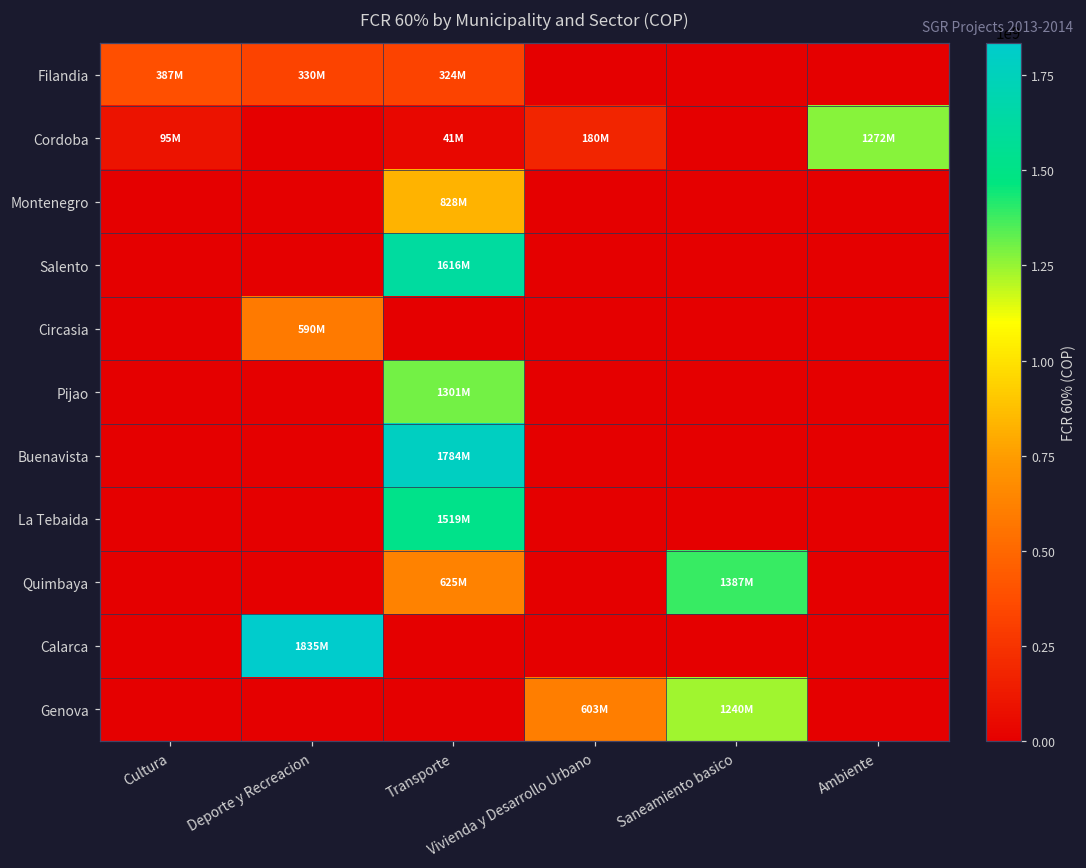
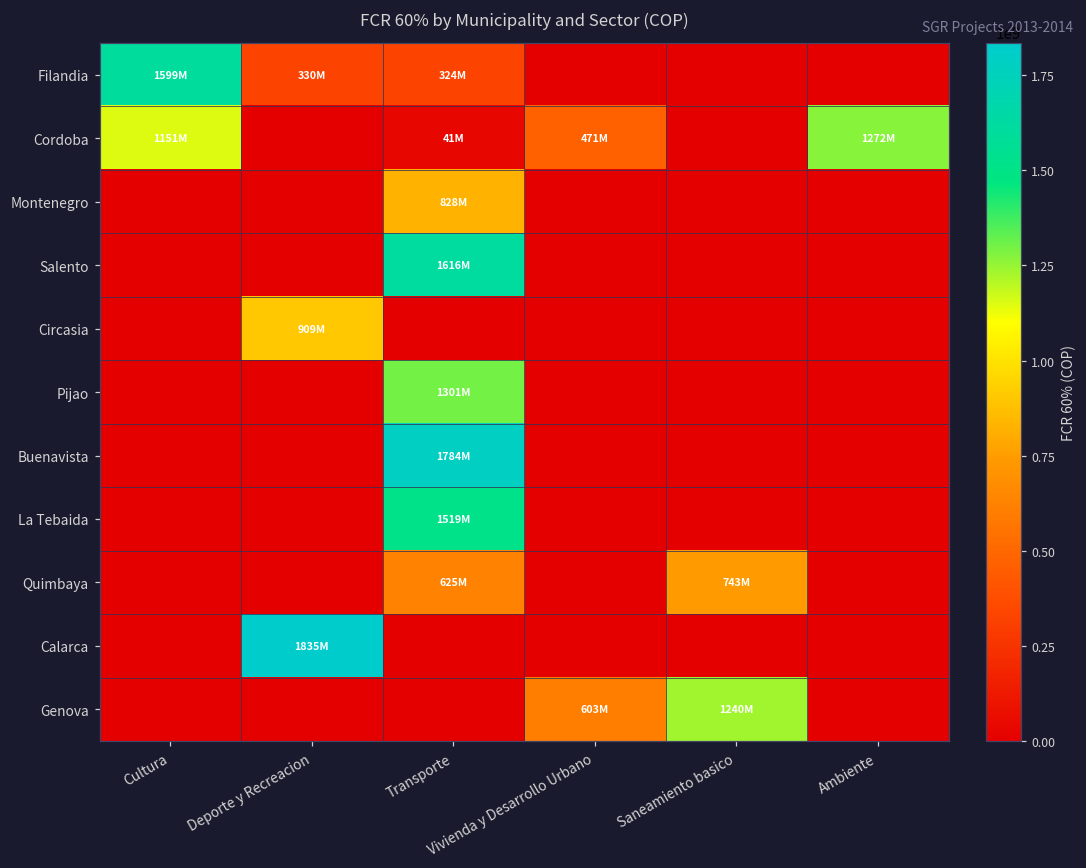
Filandia, Cultura: 387M -> 1599M
Cordoba, Cultura: 95M -> 1151M
Cordoba, Vivienda y Desarrollo Urbano: 180M -> 471M
Circasia, Deporte y Recreacion: 590M -> 909M
Quimbaya, Saneamiento basico: 1387M -> 743M
